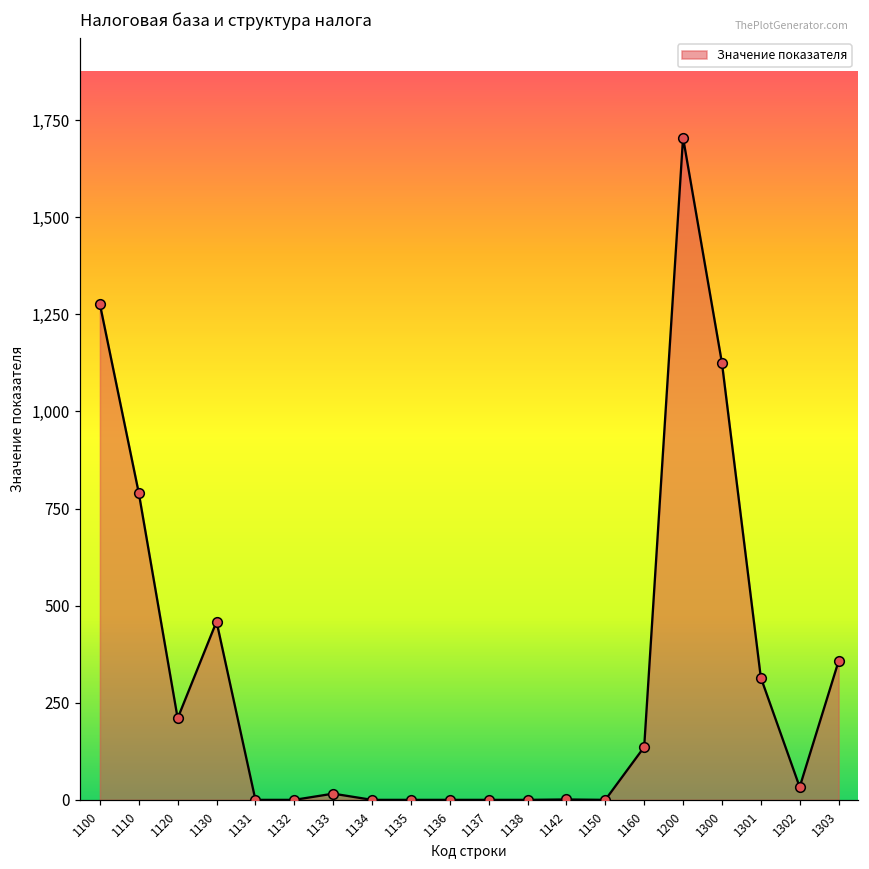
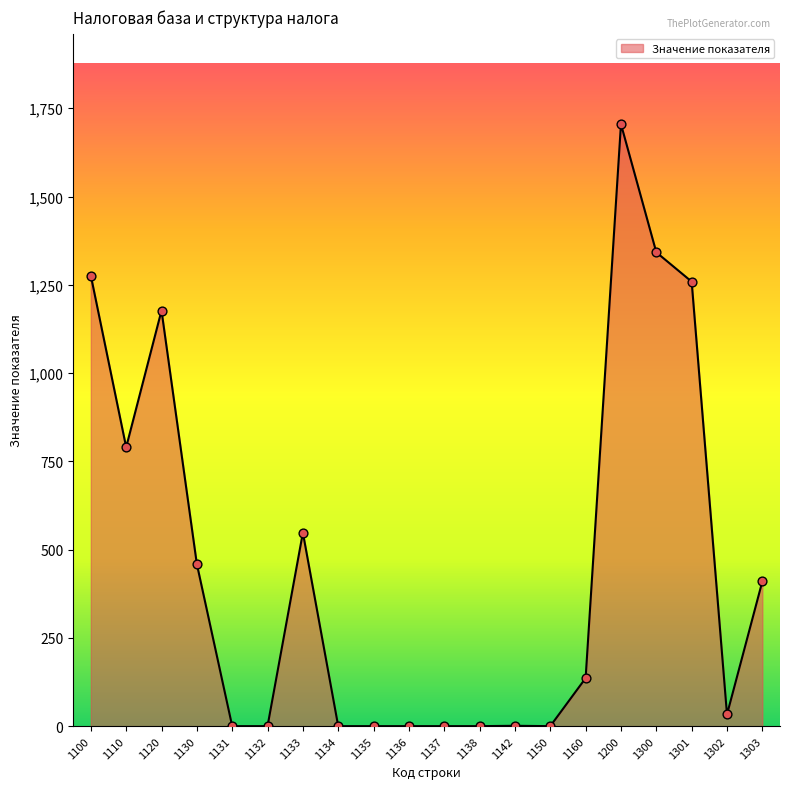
1120: 210 -> 1,180
1133: 20 -> 550
1300: 1,130 -> 1,340
1301: 320 -> 1,260
1303: 360 -> 410
